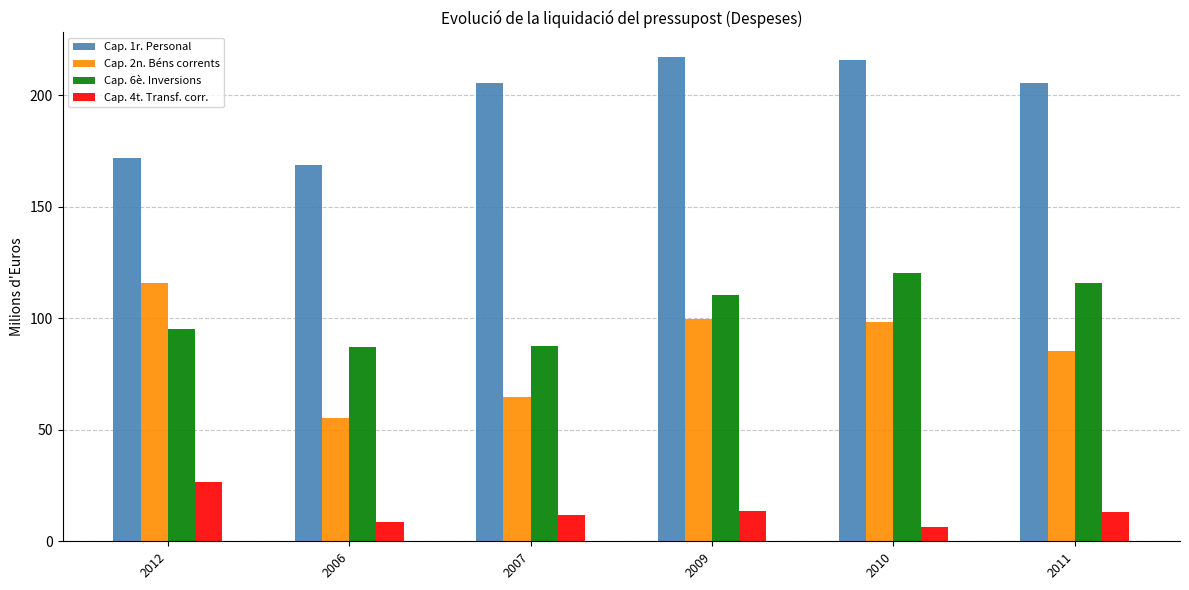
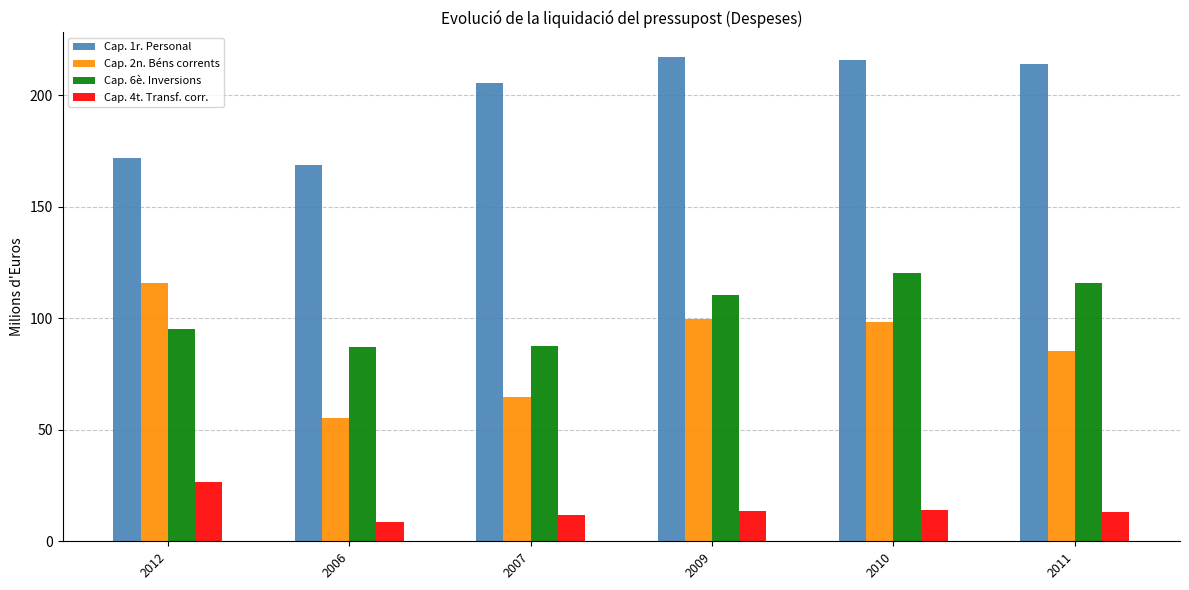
Cap. 4t. Transf. corr., 2010: 6 -> 14
Cap. 1r. Personal, 2011: 206 -> 214
